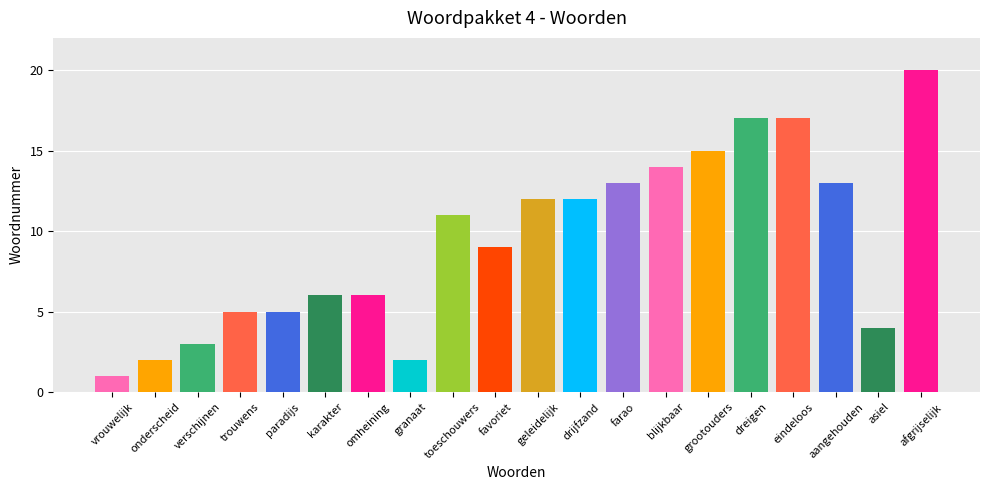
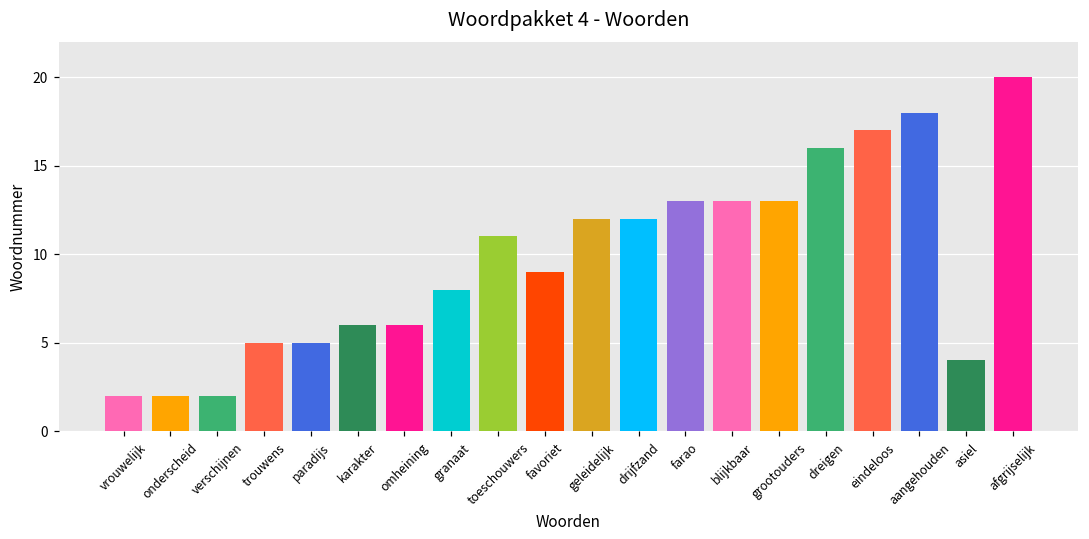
vrouwelijk: 1 -> 2
verschijnen: 3 -> 2
granaat: 2 -> 8
blijkbaar: 14 -> 13
grootouders: 15 -> 13
dreigen: 17 -> 16
aangehouden: 13 -> 18
